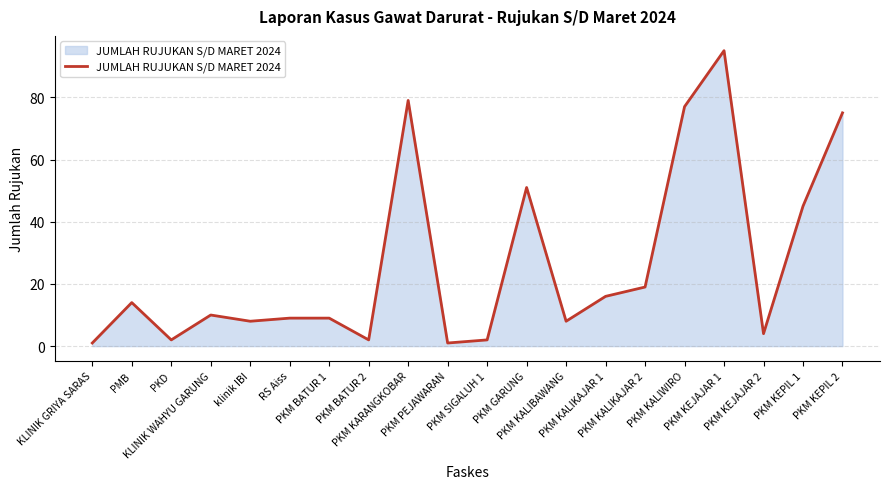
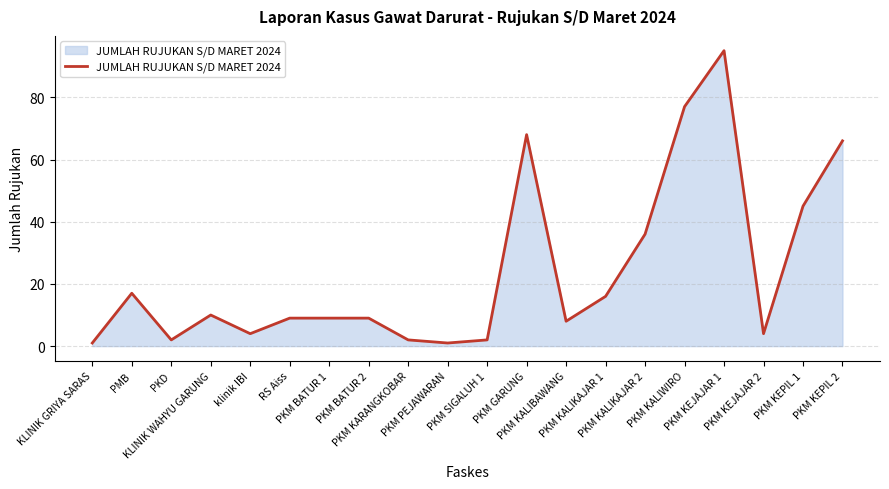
PMB: 14 -> 17
klinik IBI: 8 -> 4
PKM BATUR 2: 2 -> 9
PKM KARANGKOBAR: 79 -> 2
PKM GARUNG: 51 -> 68
PKM KALIKAJAR 2: 19 -> 36
PKM KEPIL 2: 75 -> 66
